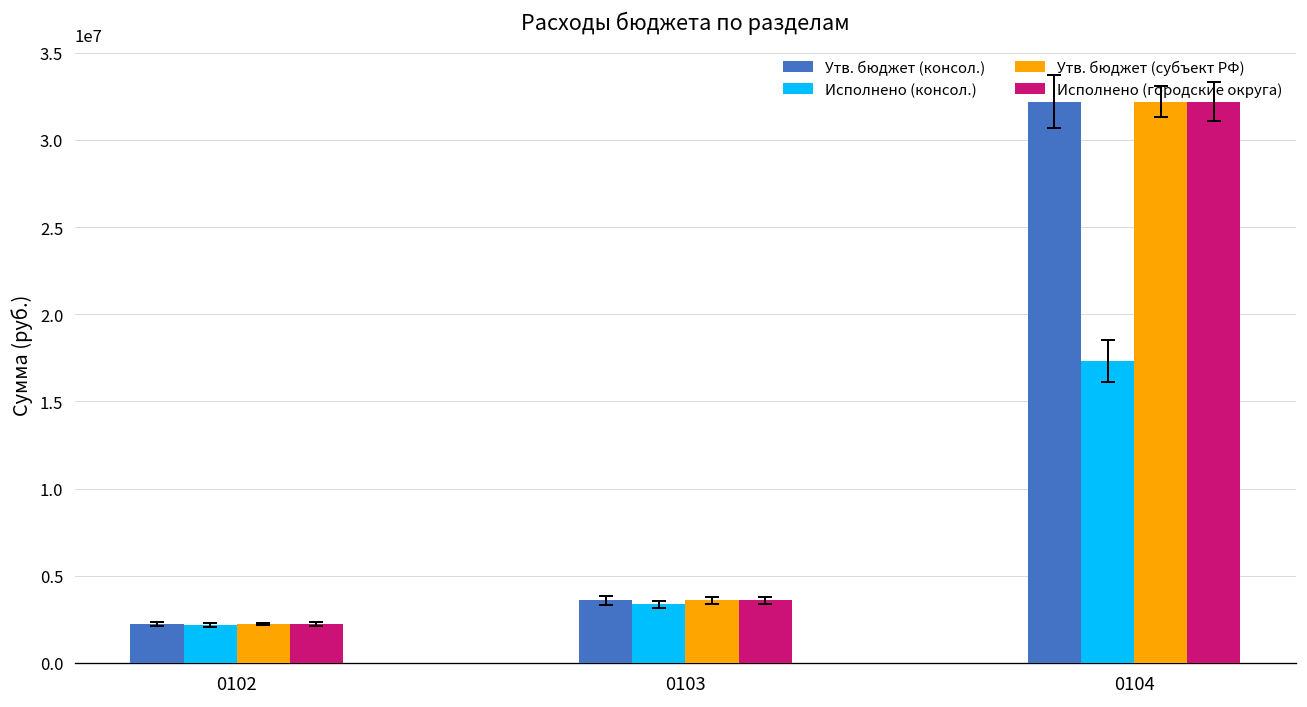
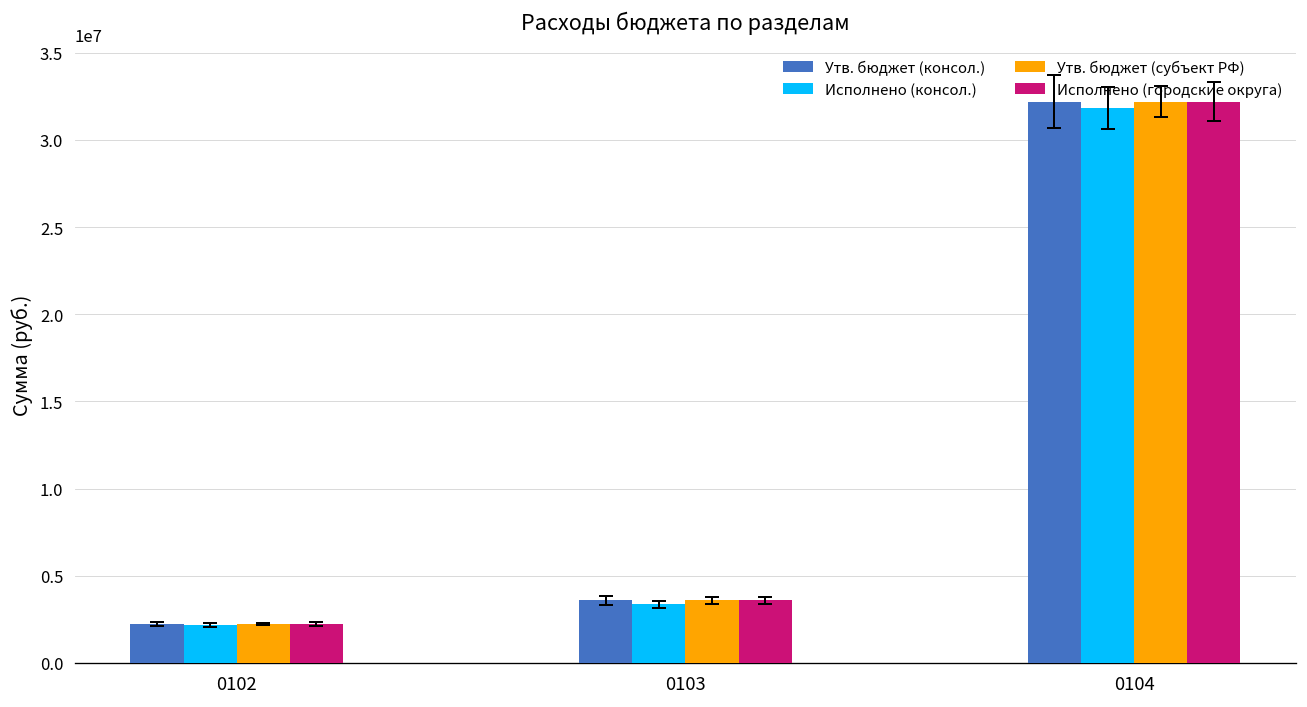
Исполнено (консол.), 0104: 17300000 -> 31800000
